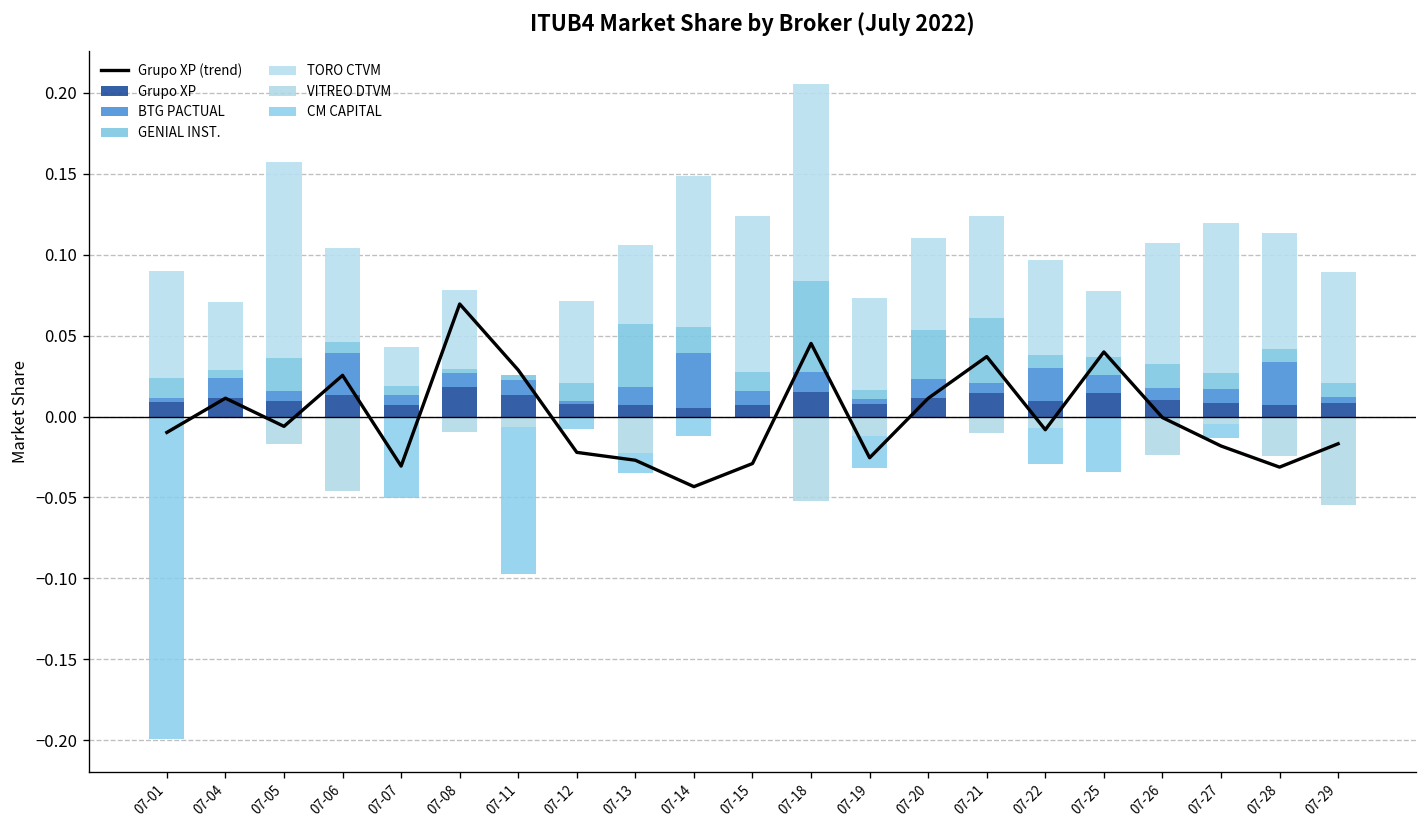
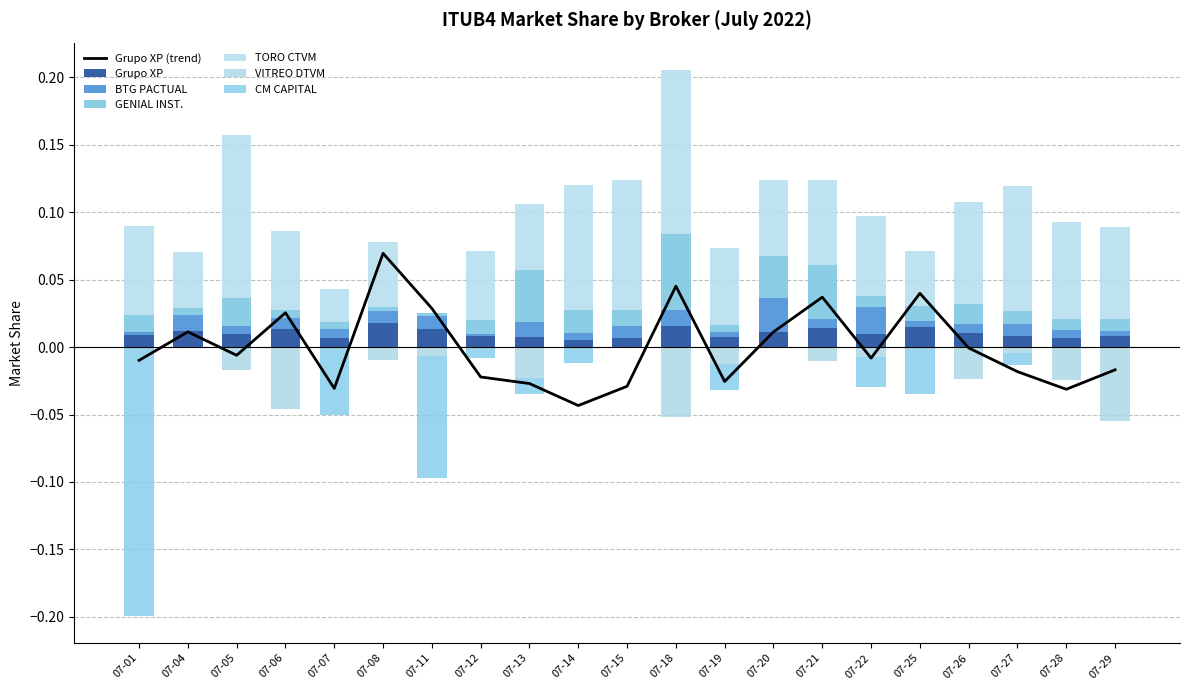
BTG PACTUAL, 07-06: 0.026 -> 0.008
BTG PACTUAL, 07-14: 0.034 -> 0.005
BTG PACTUAL, 07-20: 0.012 -> 0.025
BTG PACTUAL, 07-25: 0.011 -> 0.004
BTG PACTUAL, 07-28: 0.027 -> 0.006
